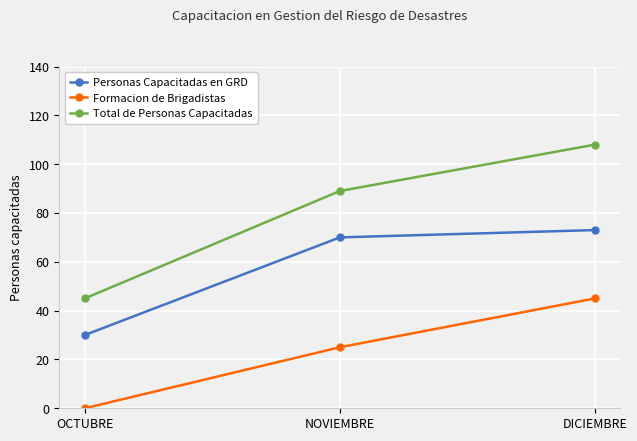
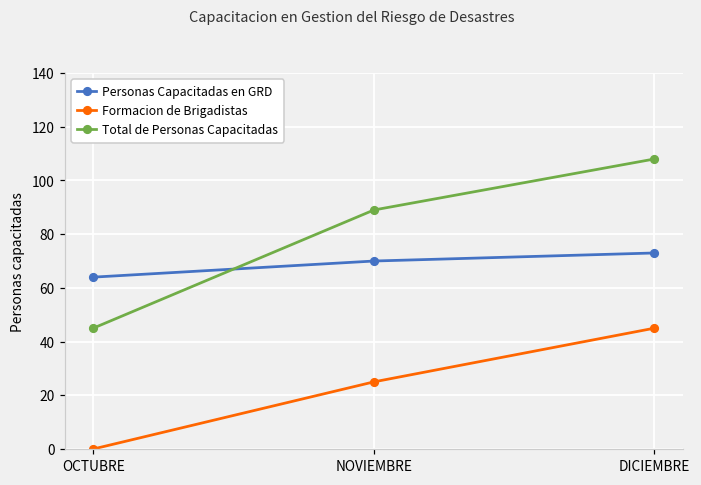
Personas Capacitadas en GRD, OCTUBRE: 30 -> 64
